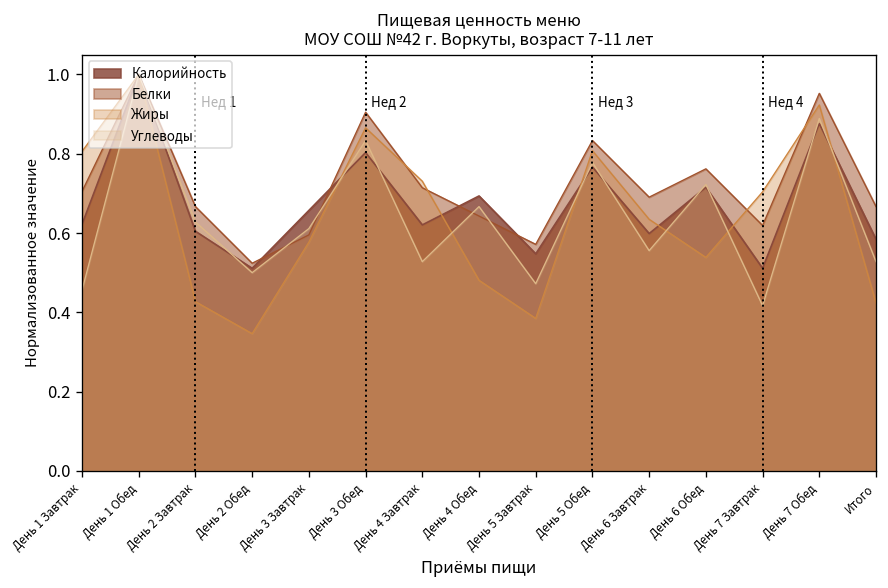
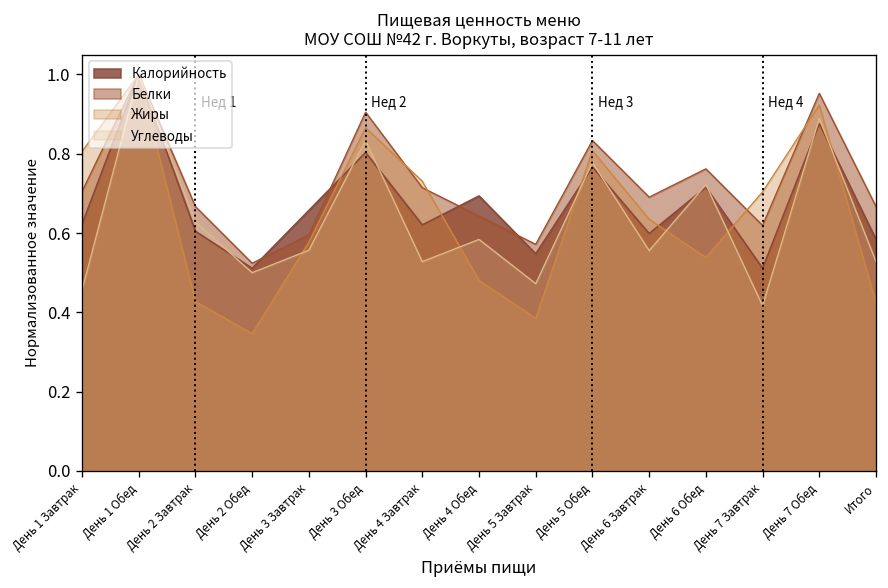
Углеводы, День 3 Завтрак: 0.61 -> 0.56
Углеводы, День 4 Обед: 0.67 -> 0.58
